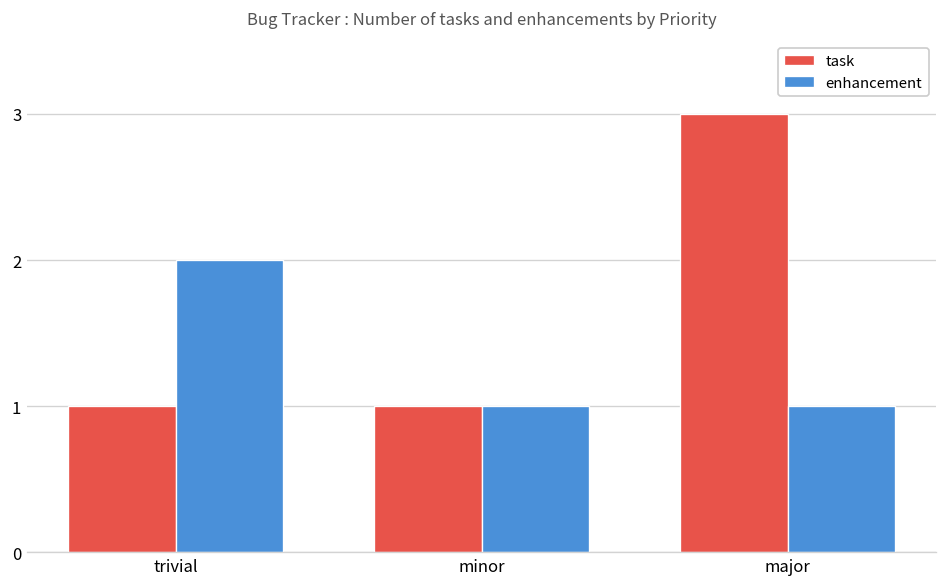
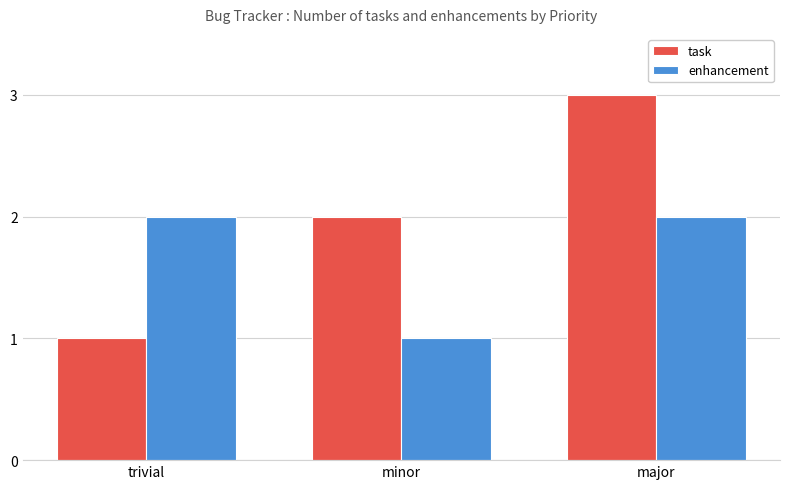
task, minor: 1 -> 2
enhancement, major: 1 -> 2
